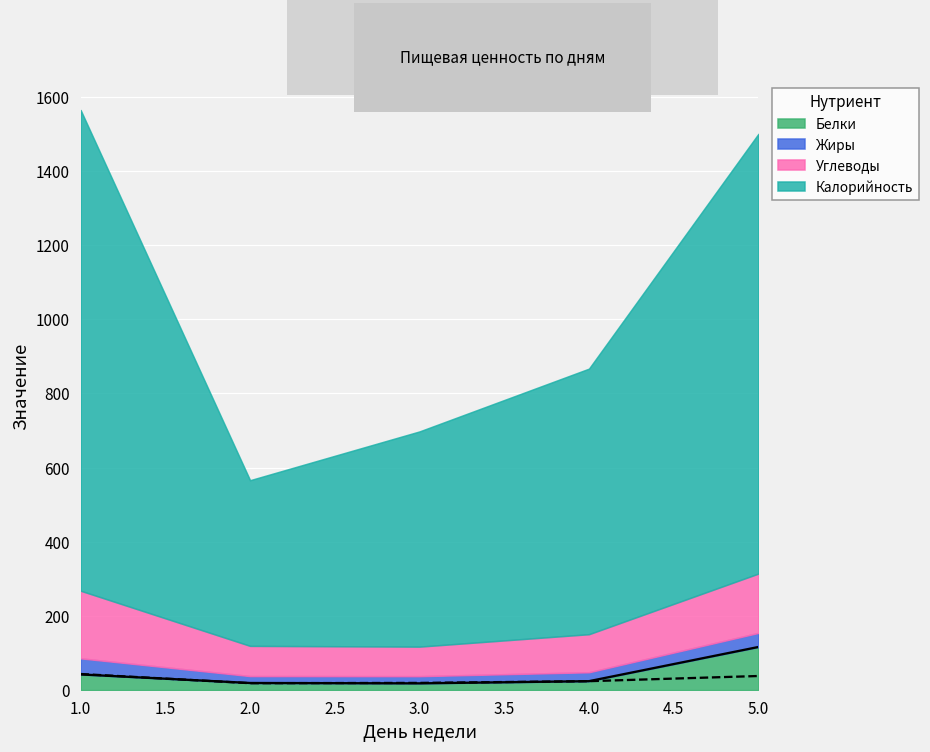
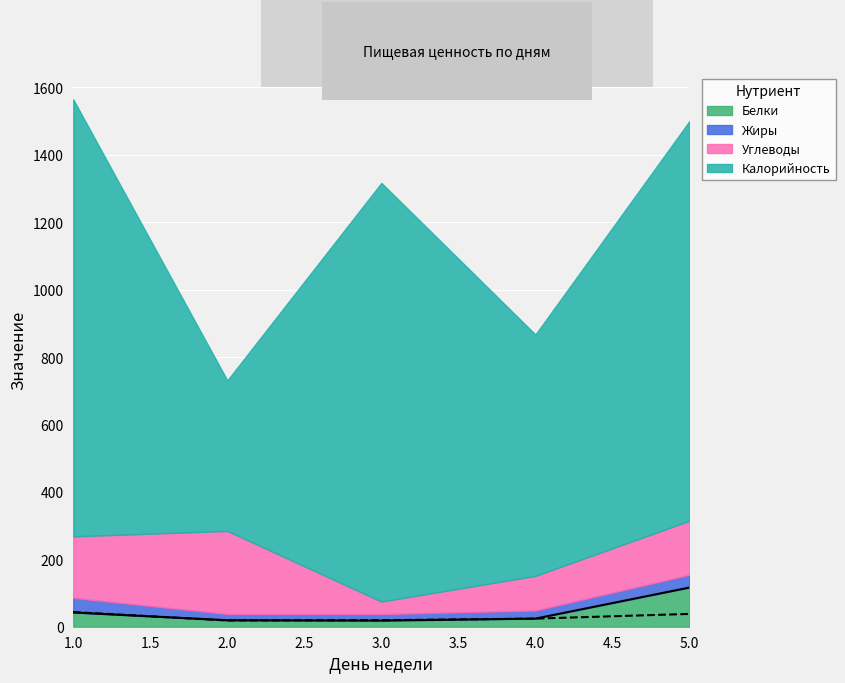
Углеводы, 2.0: 80 -> 250
Углеводы, 3.0: 80 -> 40
Калорийность, 3.0: 580 -> 1240
